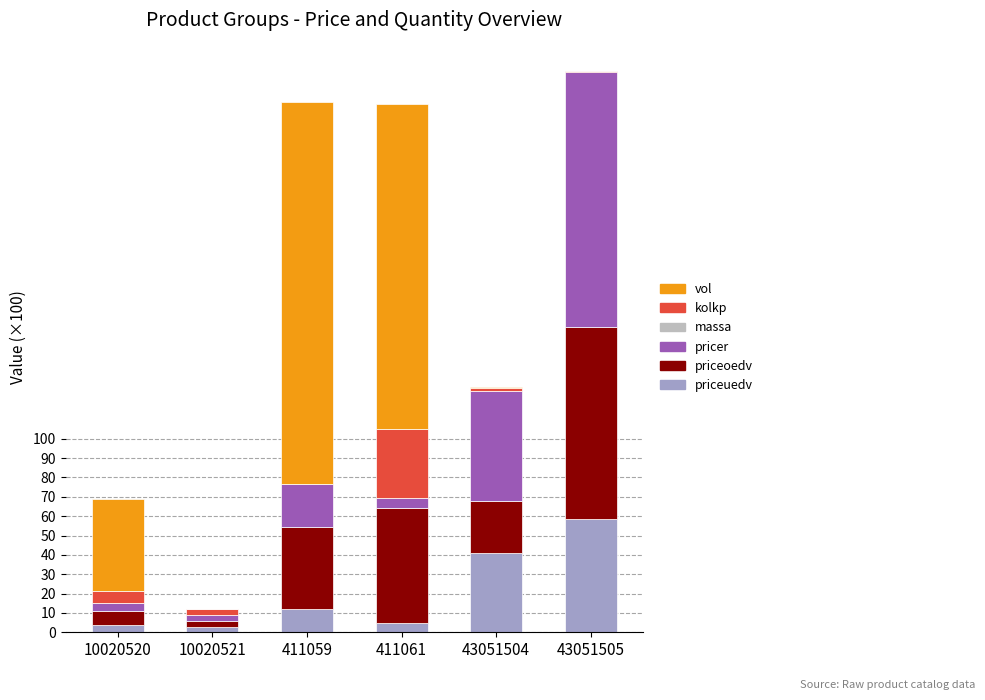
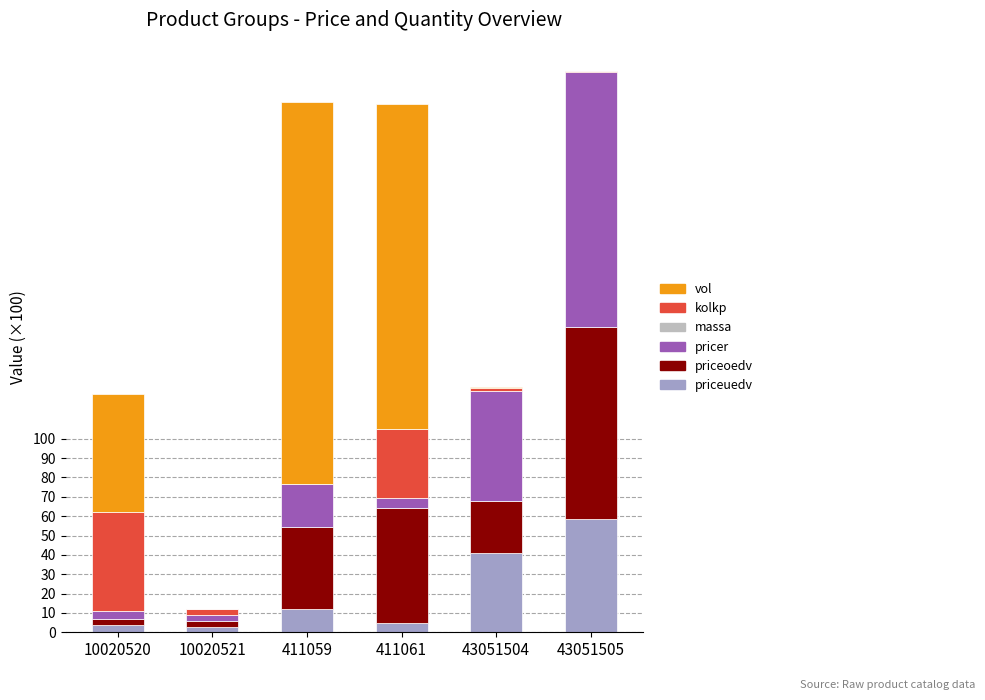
priceoedv, 10020520: 7 -> 3
kolkp, 10020520: 6 -> 51
vol, 10020520: 48 -> 61
